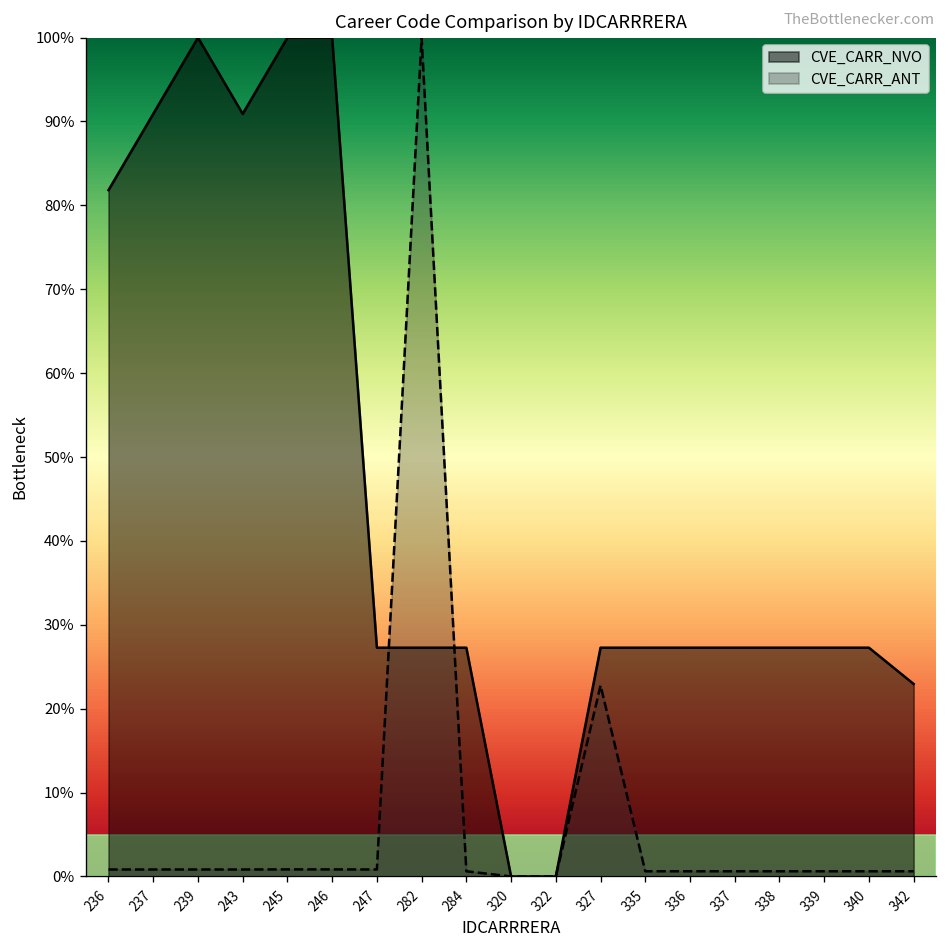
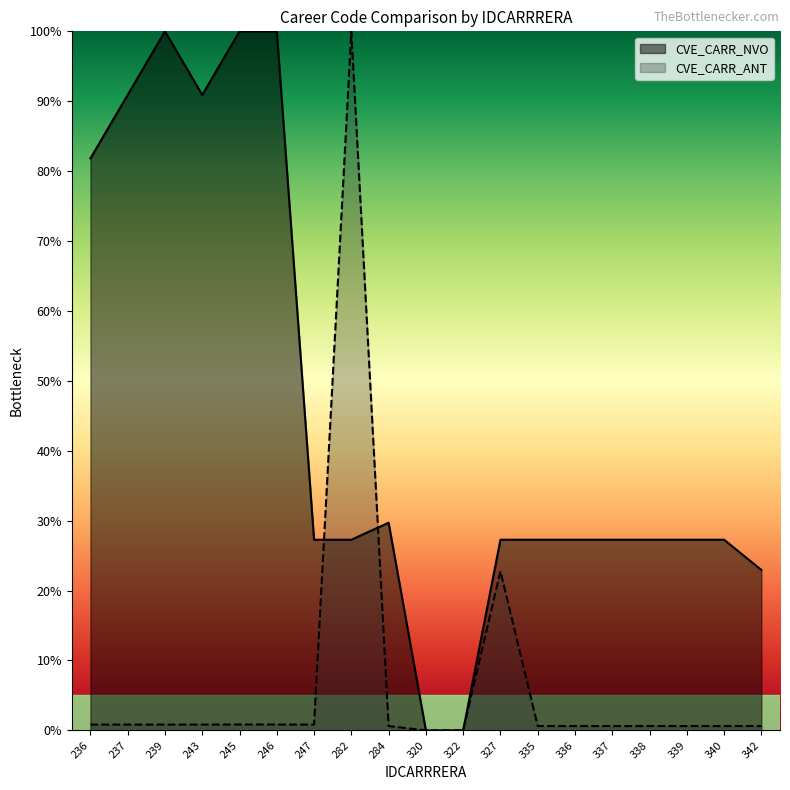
CVE_CARR_NVO, 284: 27% -> 30%
